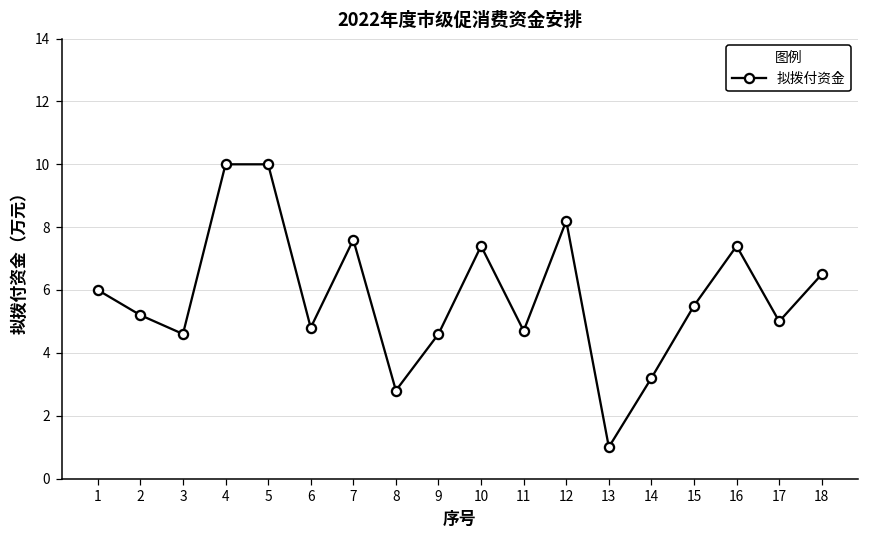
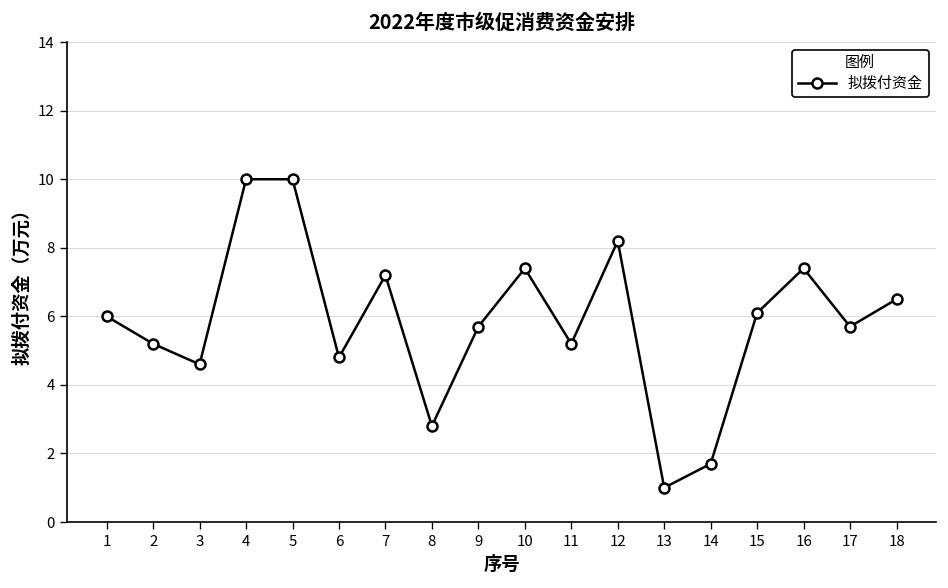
7: 7.6 -> 7.2
9: 4.6 -> 5.7
11: 4.7 -> 5.2
14: 3.2 -> 1.7
15: 5.5 -> 6.1
17: 5.0 -> 5.7
